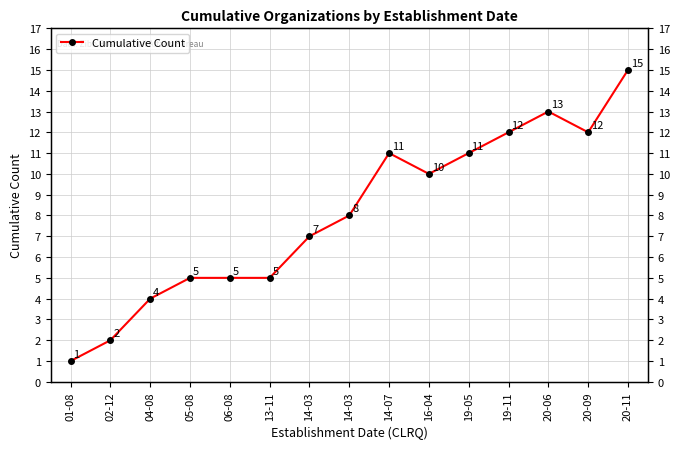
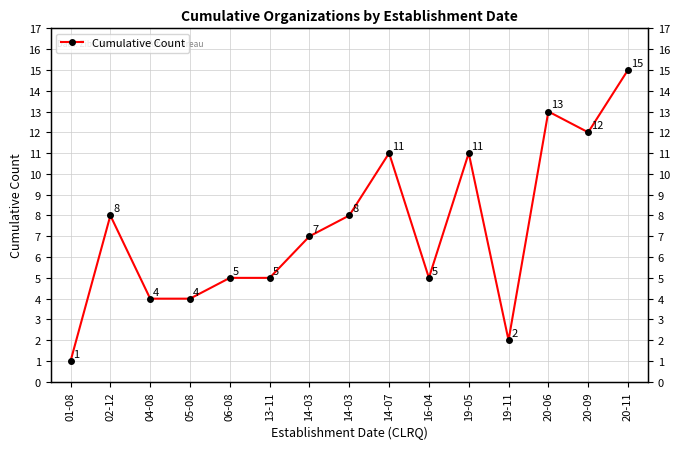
02-12: 2 -> 8
05-08: 5 -> 4
16-04: 10 -> 5
19-11: 12 -> 2
